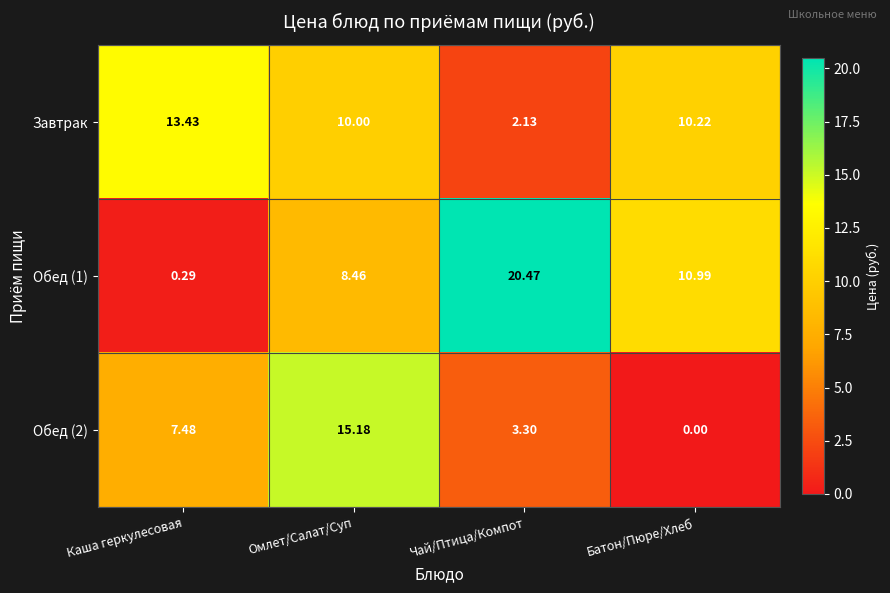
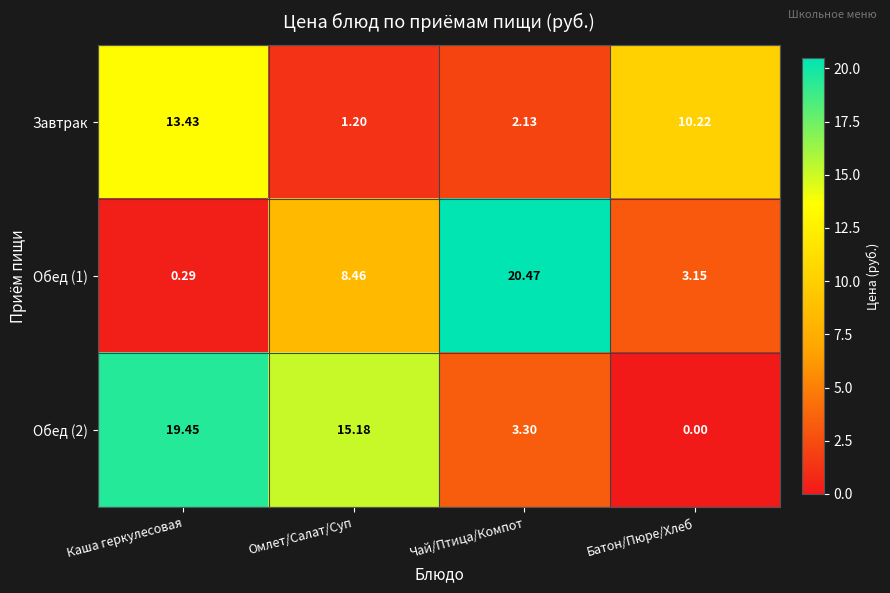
Завтрак, Омлет/Салат/Суп: 10.00 -> 1.20
Обед (1), Батон/Пюре/Хлеб: 10.99 -> 3.15
Обед (2), Каша геркулесовая: 7.48 -> 19.45
